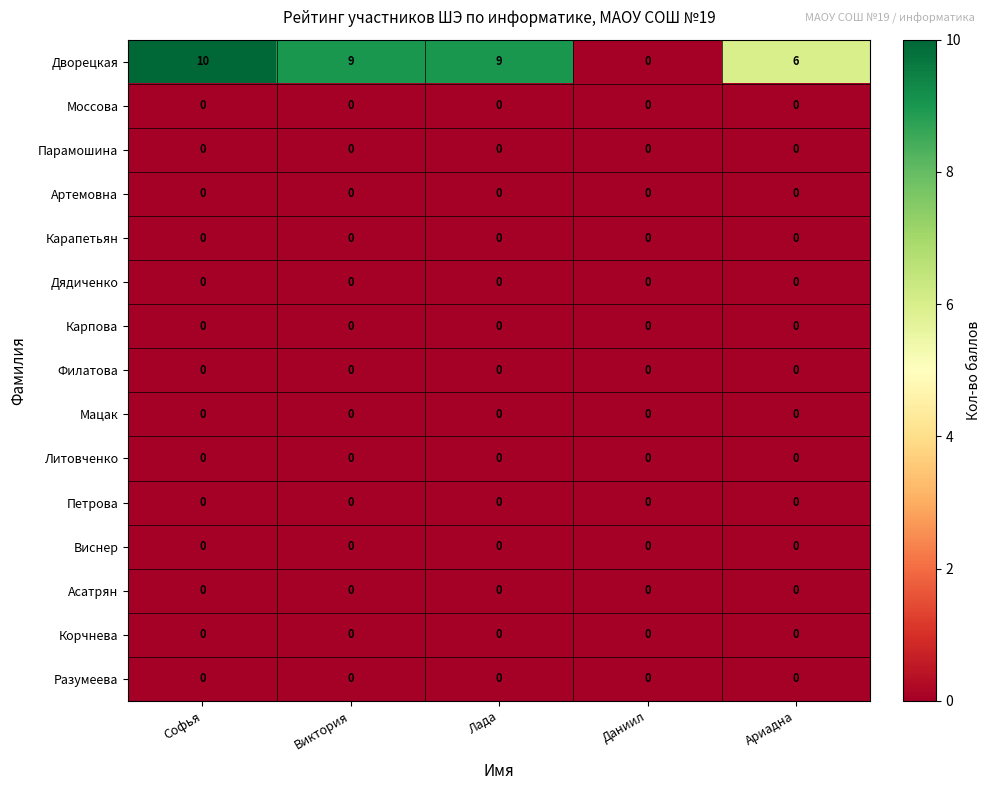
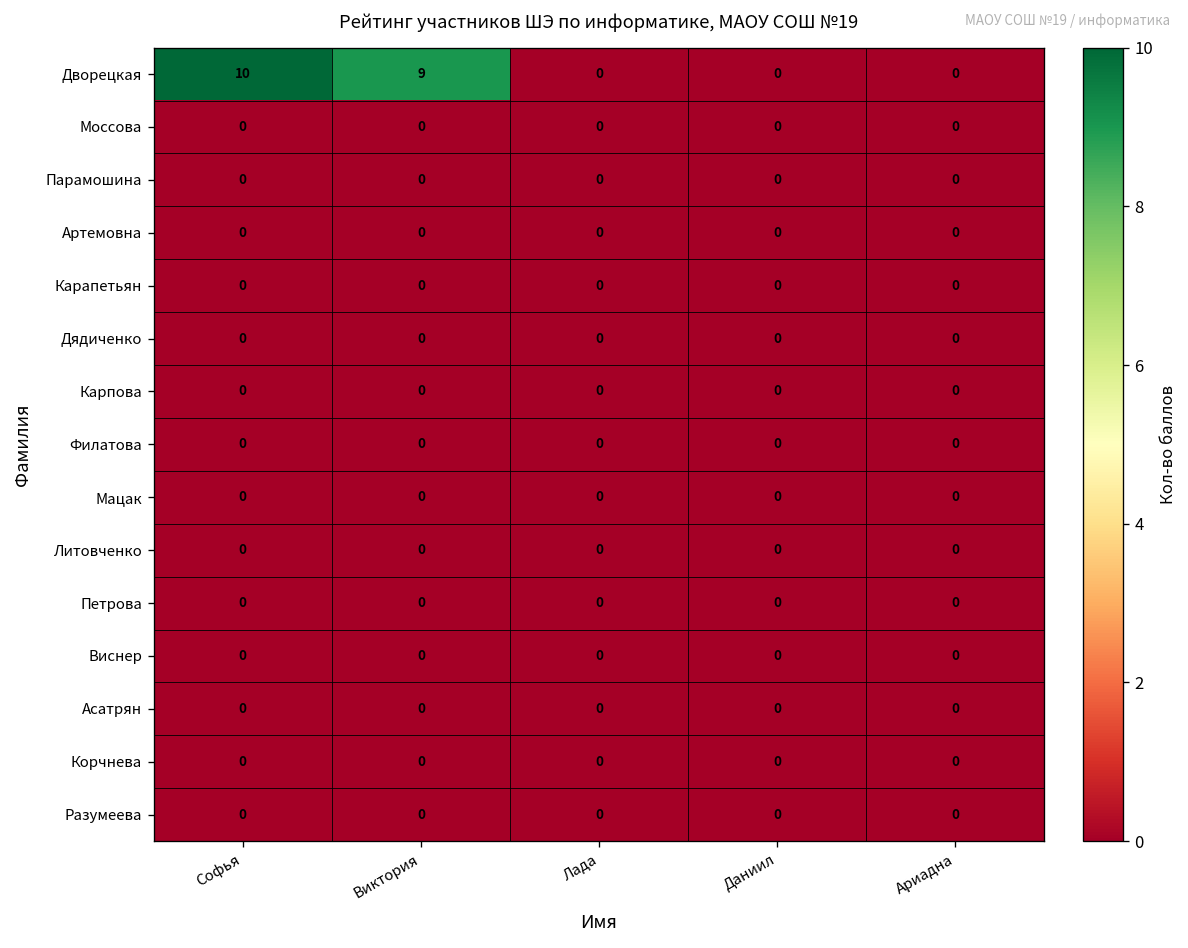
Дворецкая, Лада: 9 -> 0
Дворецкая, Ариадна: 6 -> 0
